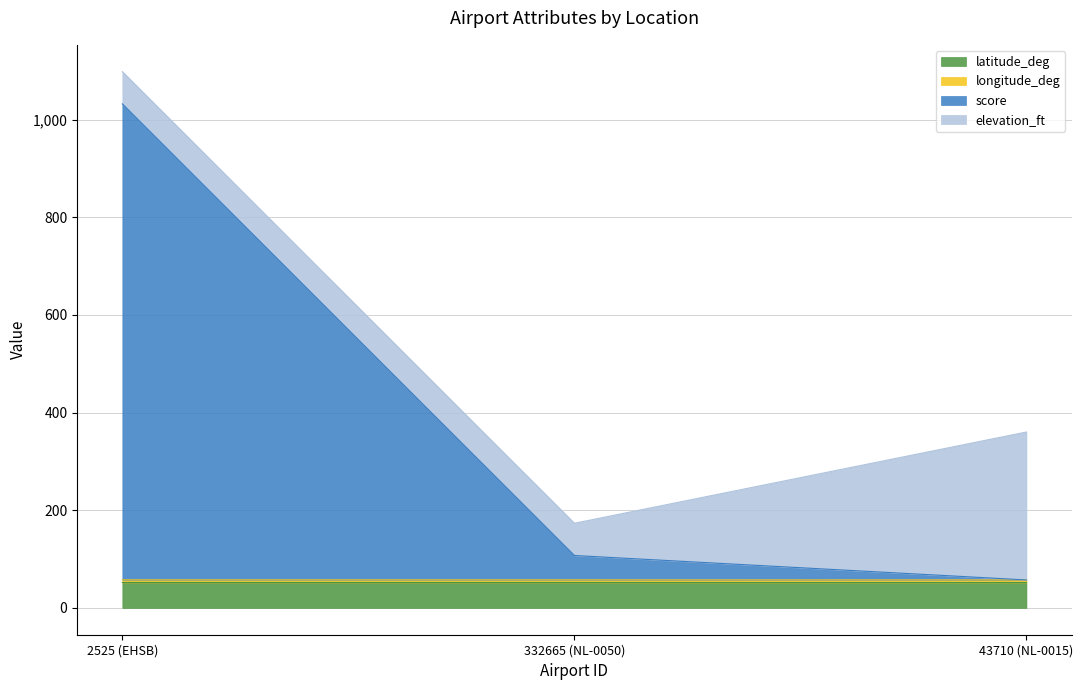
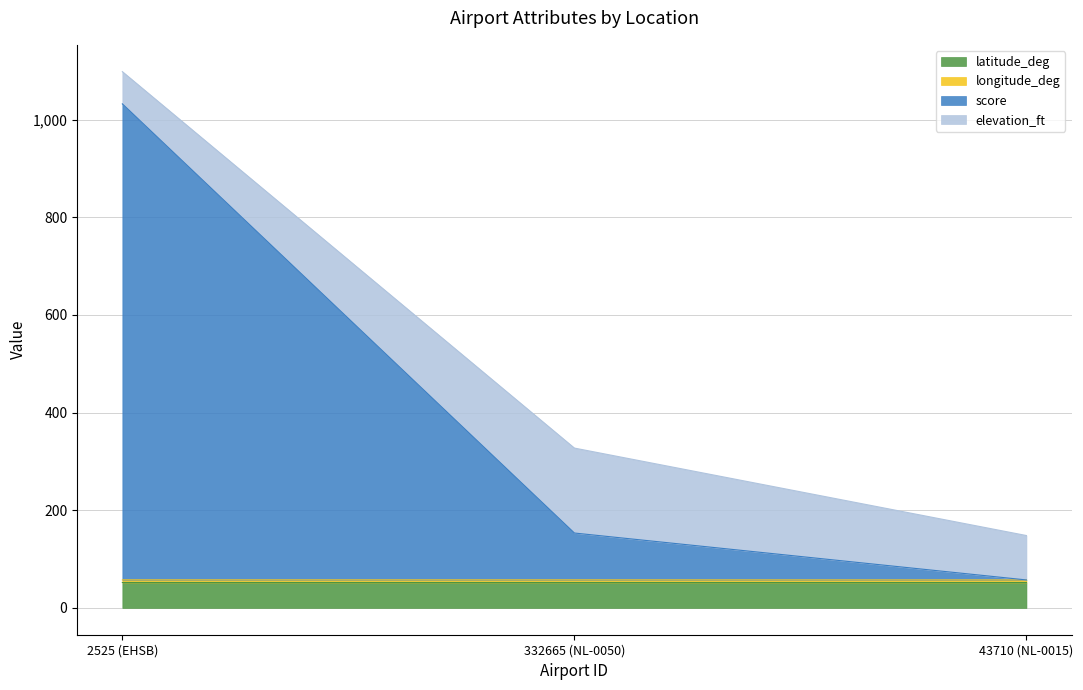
score, 332665 (NL-0050): 50 -> 100
elevation_ft, 332665 (NL-0050): 70 -> 170
elevation_ft, 43710 (NL-0015): 300 -> 90
